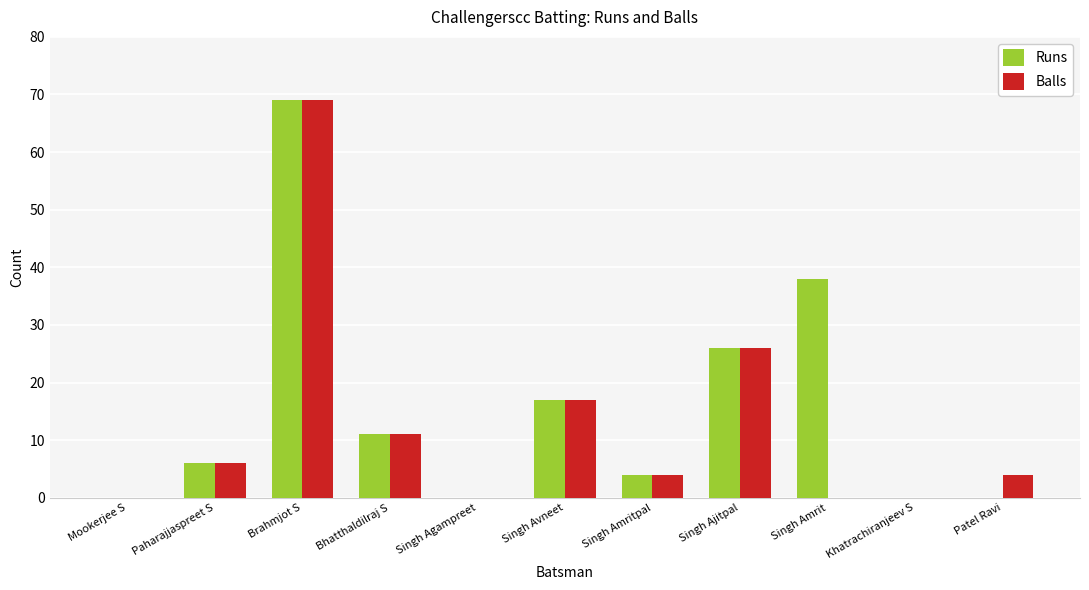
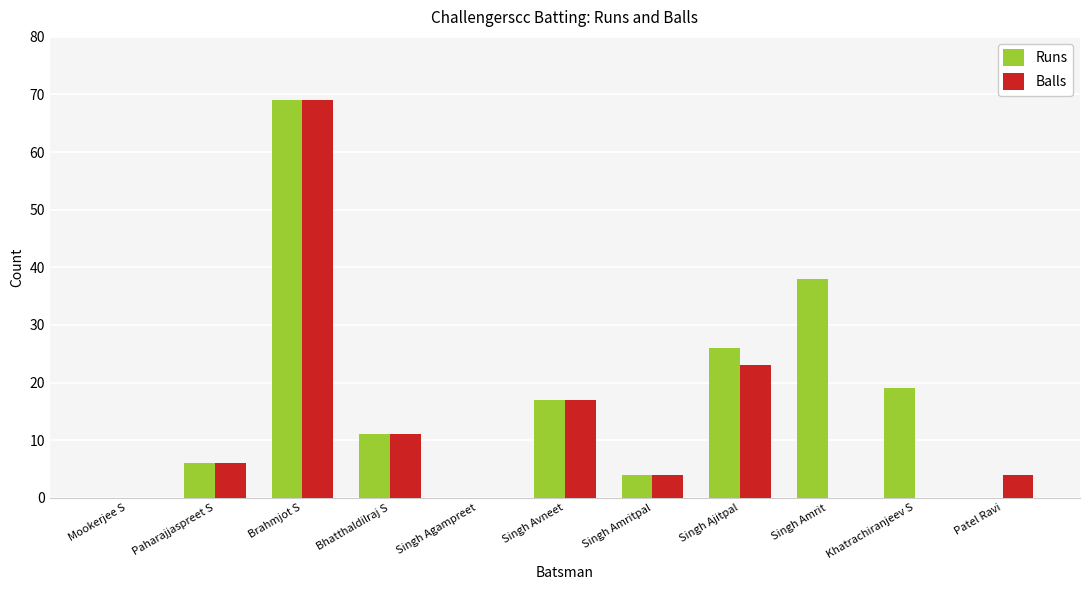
Balls, Singh Ajitpal: 26 -> 23
Runs, Khatrachiranjeev S: 0 -> 19
